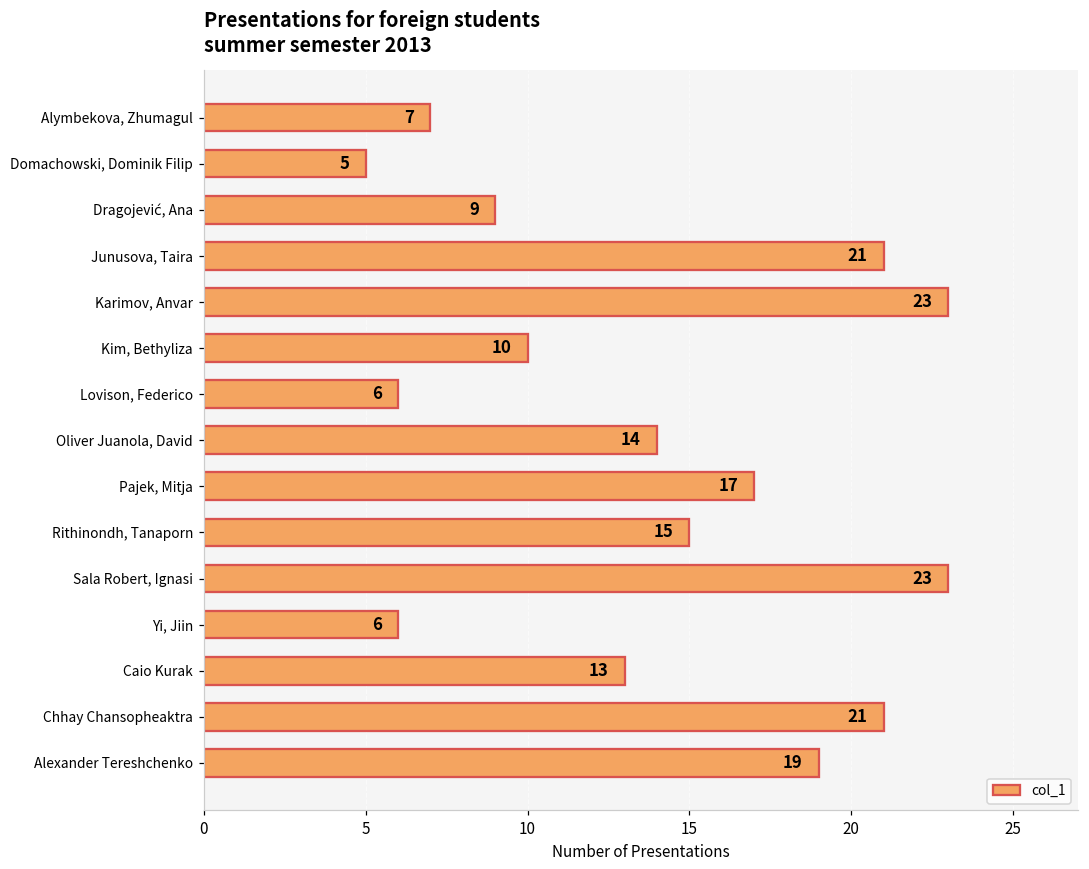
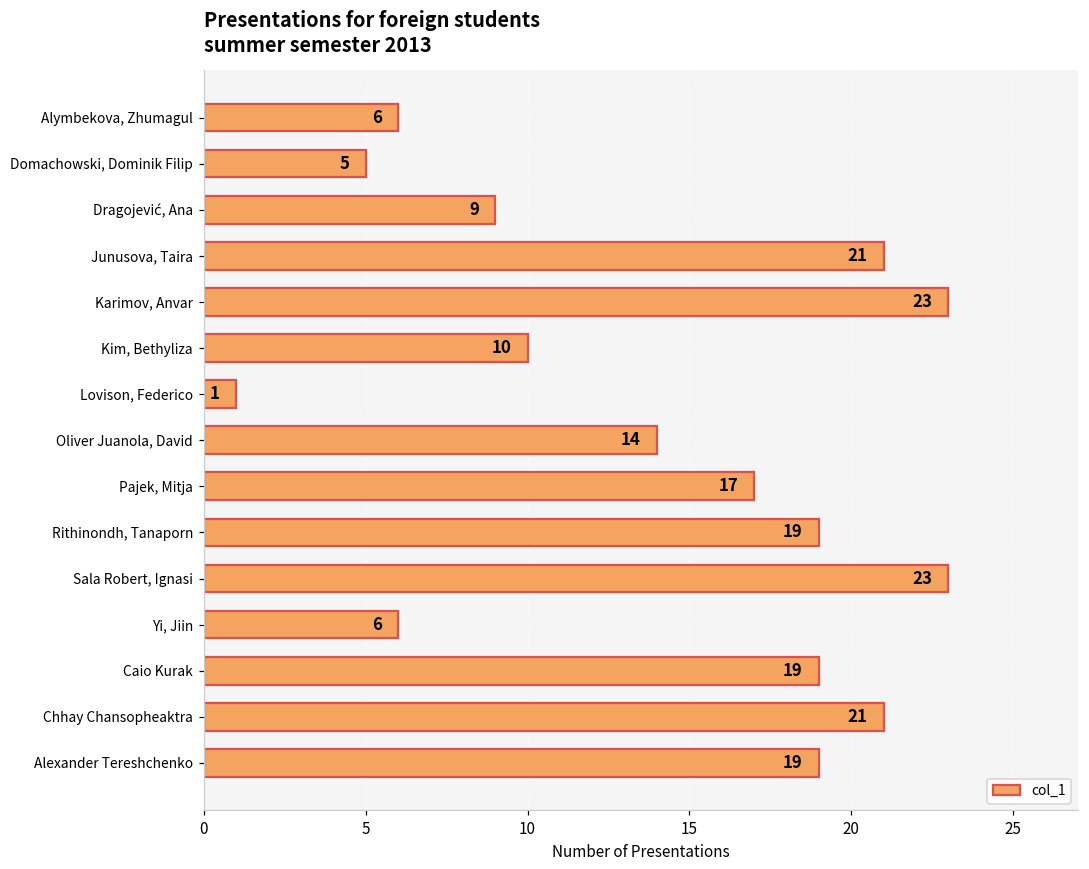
Alymbekova, Zhumagul: 7 -> 6
Lovison, Federico: 6 -> 1
Rithinondh, Tanaporn: 15 -> 19
Caio Kurak: 13 -> 19
